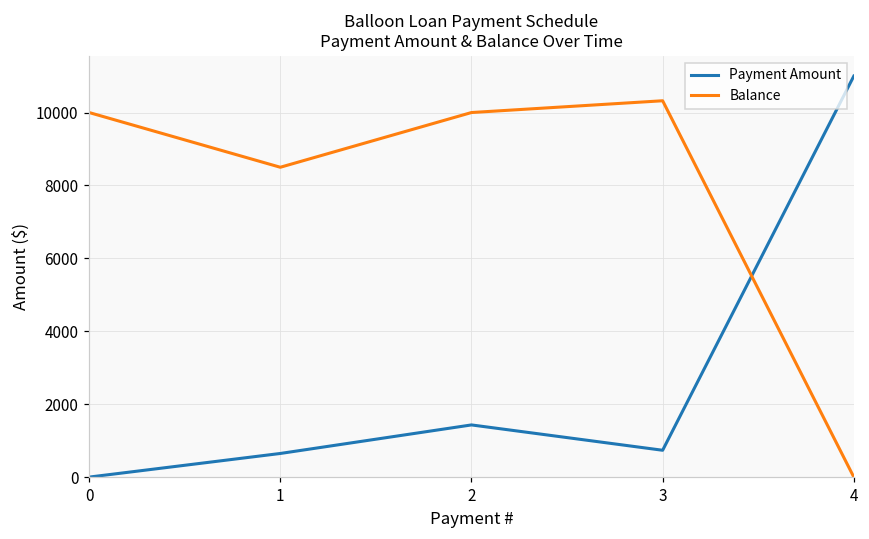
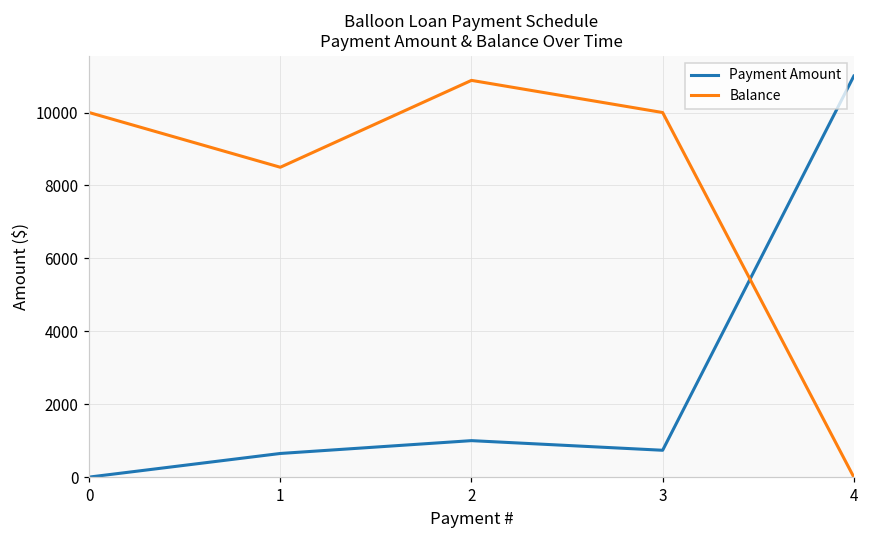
Payment Amount, 2: 1400 -> 1000
Balance, 2: 10000 -> 10900
Balance, 3: 10300 -> 10000
